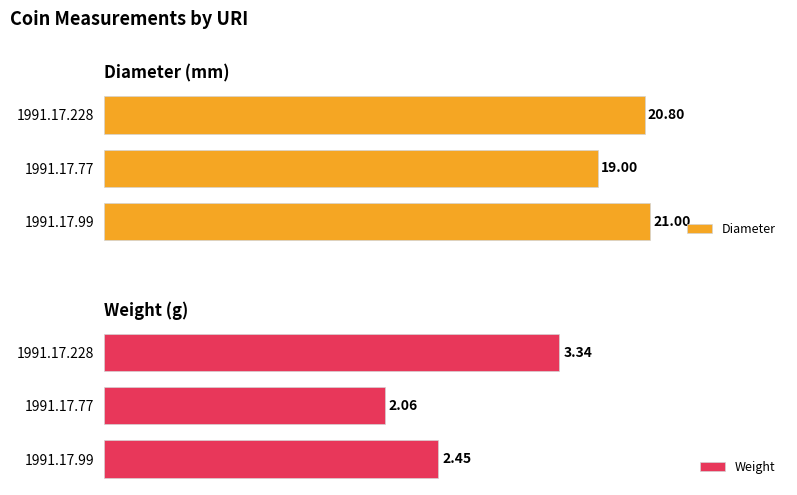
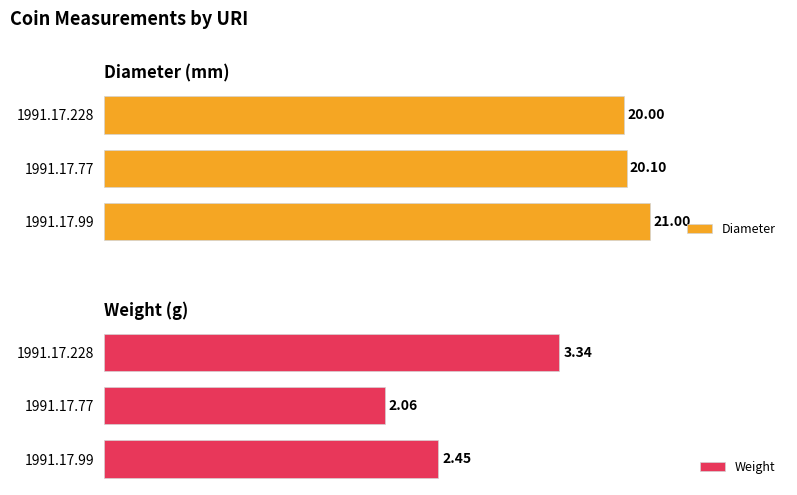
Diameter (mm), 1991.17.228: 20.80 -> 20.00
Diameter (mm), 1991.17.77: 19.00 -> 20.10
